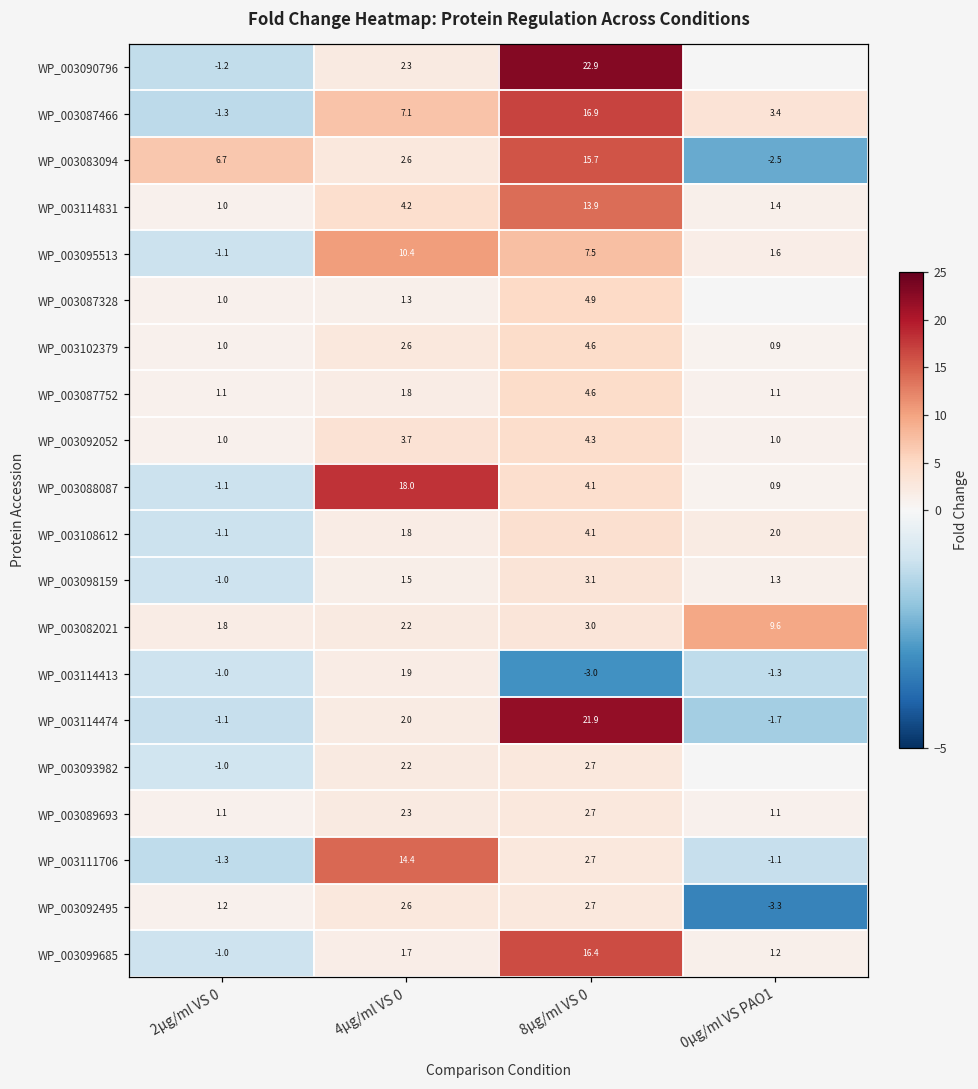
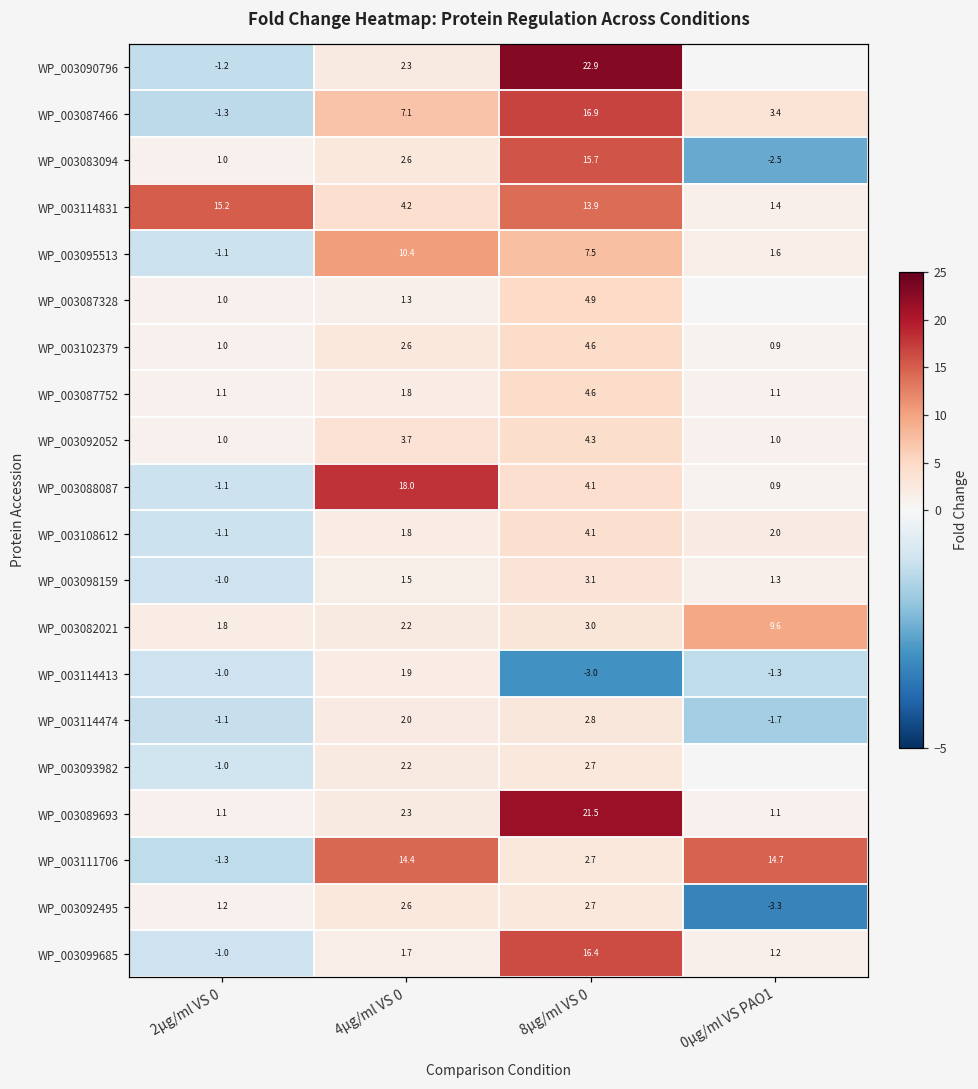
WP_003083094, 2µg/ml VS 0: 6.7 -> 1.0
WP_003114831, 2µg/ml VS 0: 1.0 -> 15.2
WP_003114474, 8µg/ml VS 0: 21.9 -> 2.8
WP_003089693, 8µg/ml VS 0: 2.7 -> 21.5
WP_003111706, 0µg/ml VS PAO1: -1.1 -> 14.7
